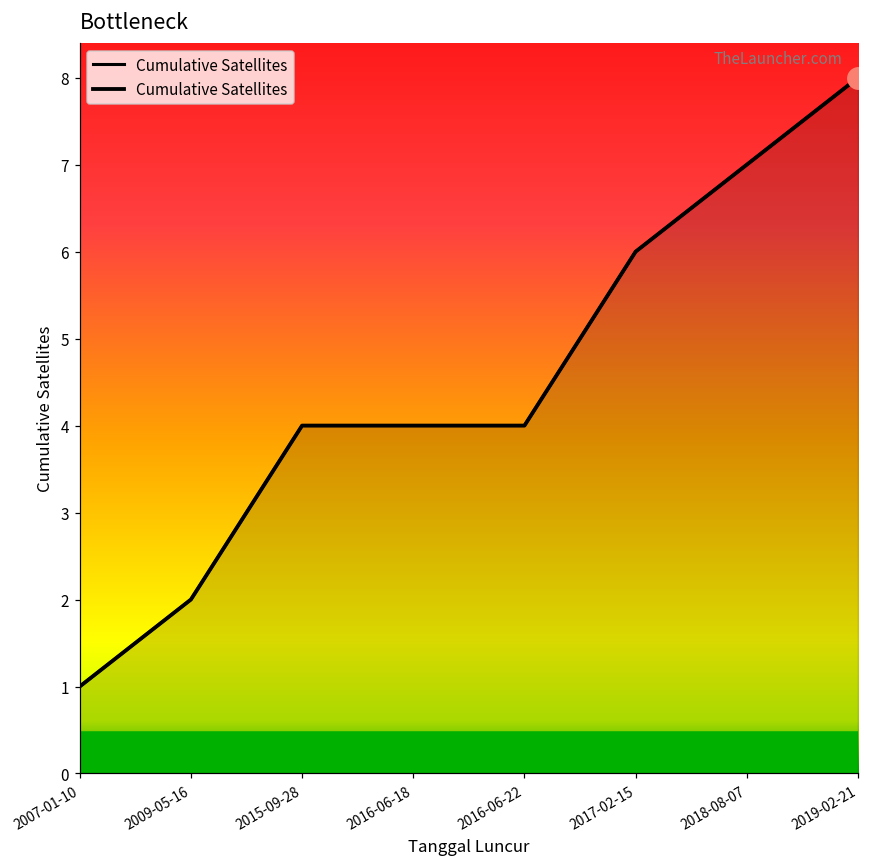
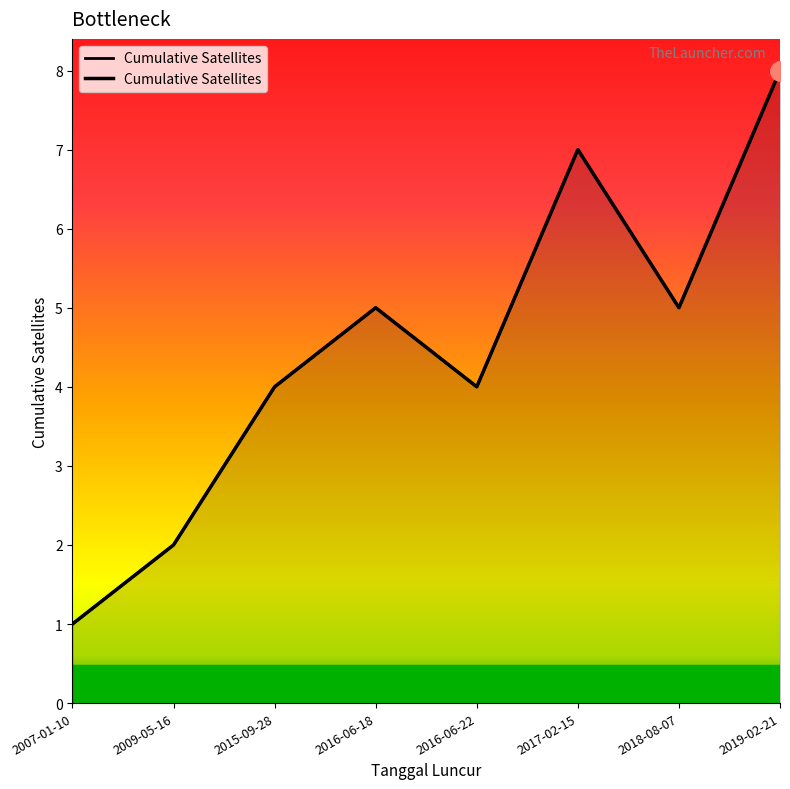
Cumulative Satellites, 2016-06-18: 4 -> 5
Cumulative Satellites, 2017-02-15: 6 -> 7
Cumulative Satellites, 2018-08-07: 7 -> 5
